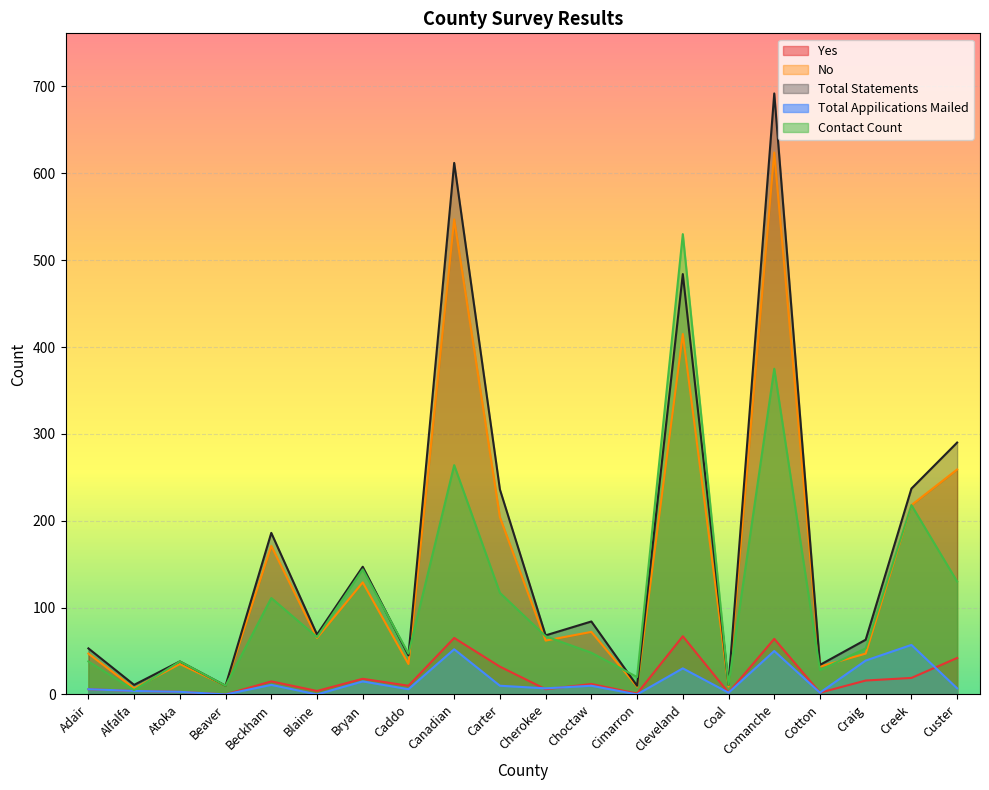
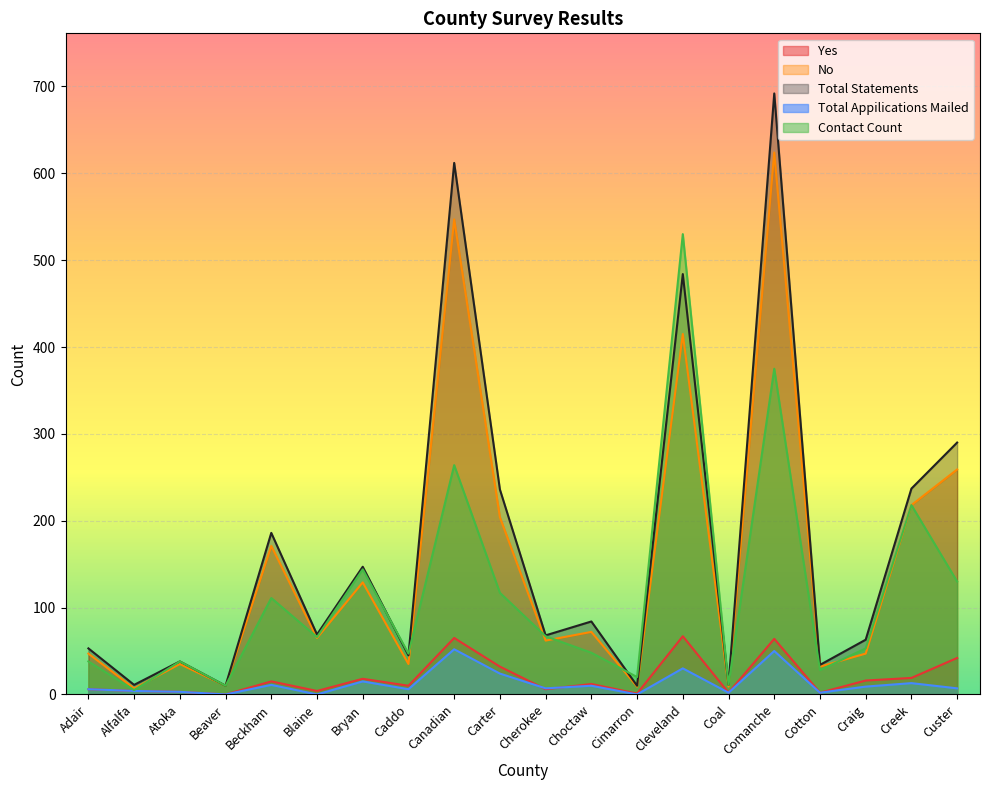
Total Appilications Mailed, Carter: 10 -> 20
Total Appilications Mailed, Craig: 40 -> 10
Total Appilications Mailed, Creek: 60 -> 10
